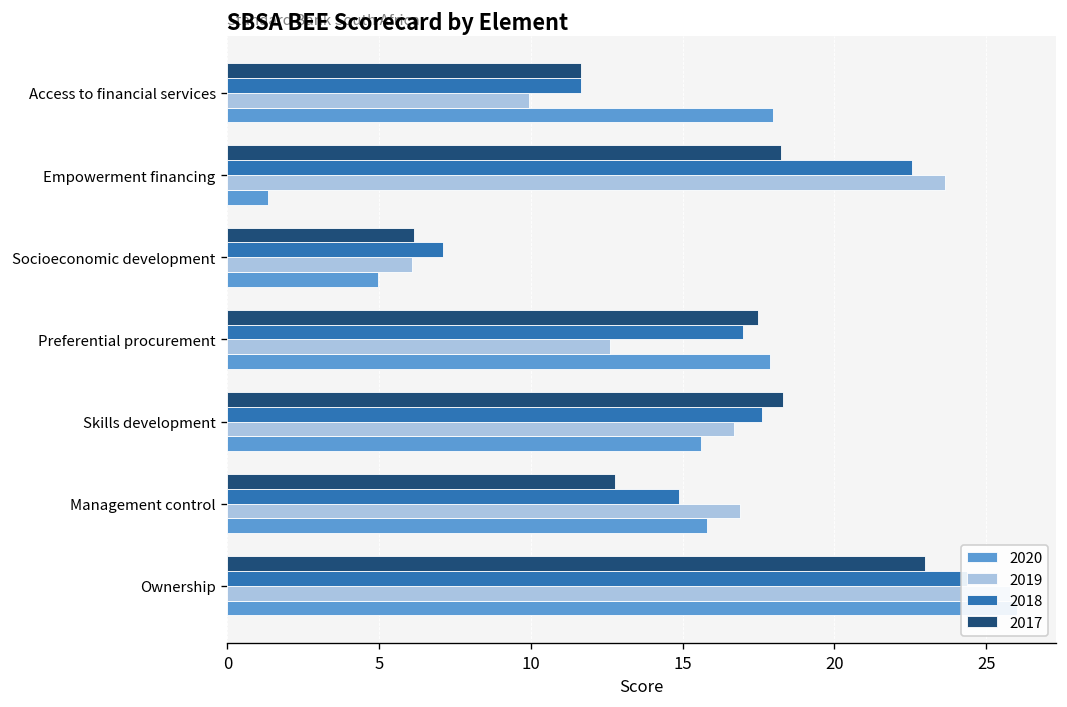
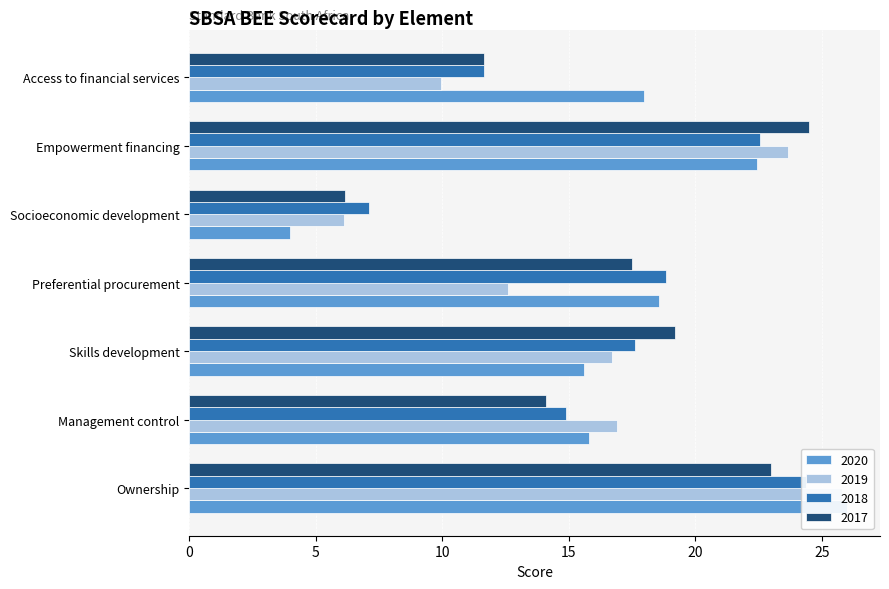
2017, Empowerment financing: 18.2 -> 24.5
2020, Empowerment financing: 1.3 -> 22.4
2020, Socioeconomic development: 5.0 -> 4.0
2018, Preferential procurement: 17.0 -> 18.8
2020, Preferential procurement: 17.9 -> 18.6
2017, Skills development: 18.3 -> 19.2
2017, Management control: 12.8 -> 14.1
